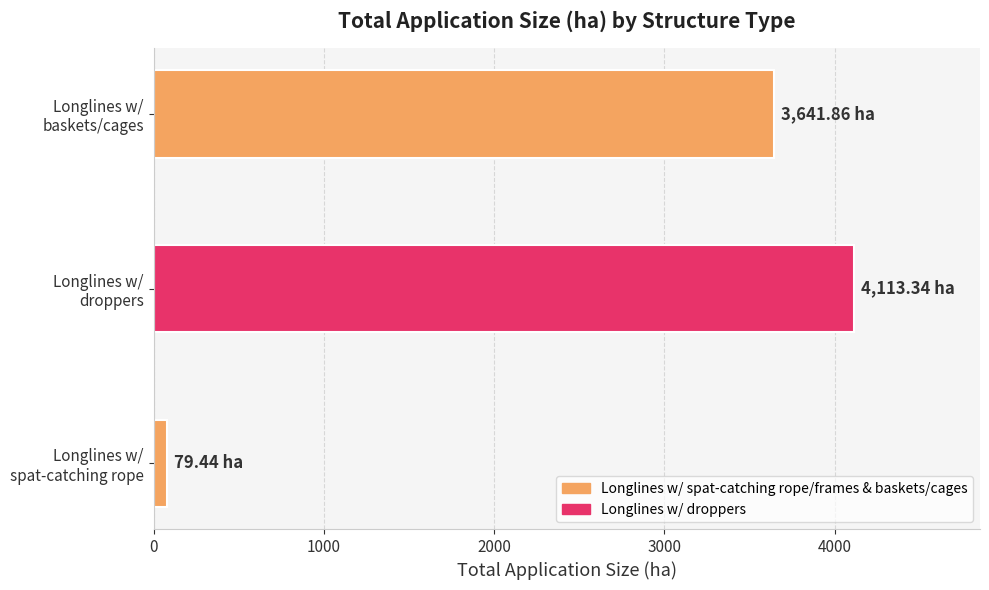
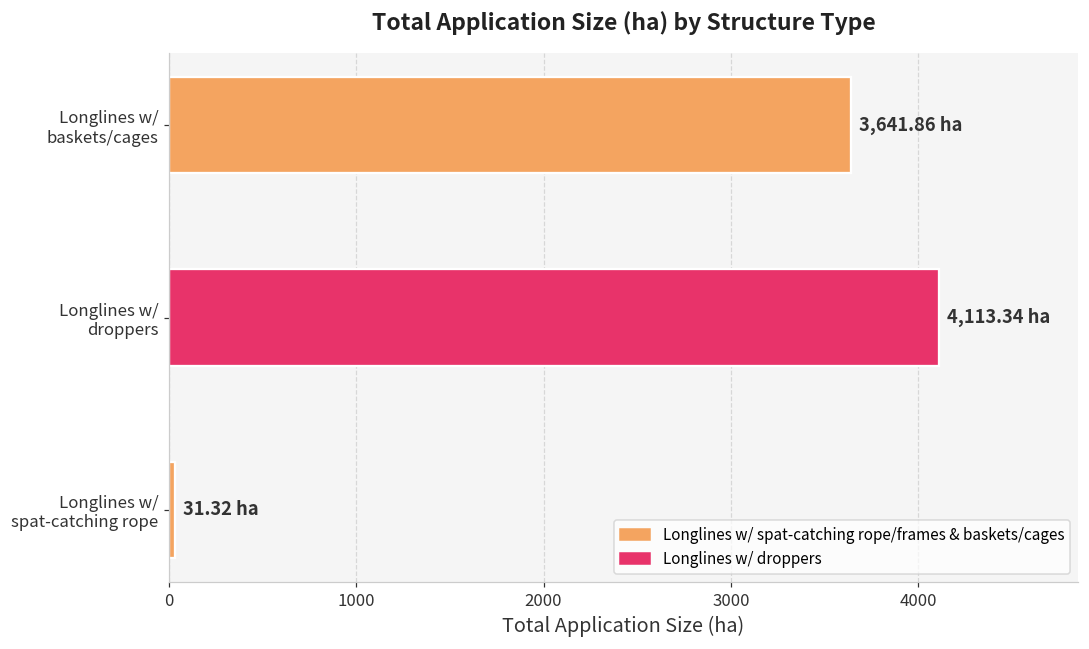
Longlines w/ spat-catching rope: 79.44 -> 31.32
